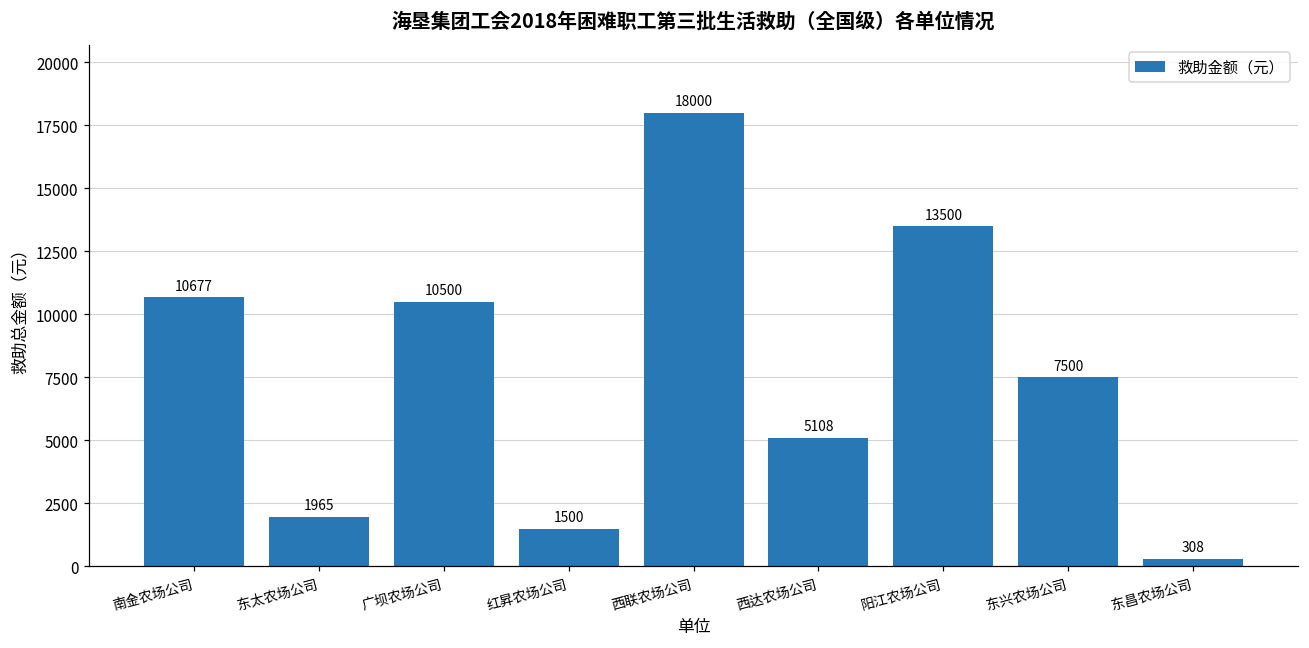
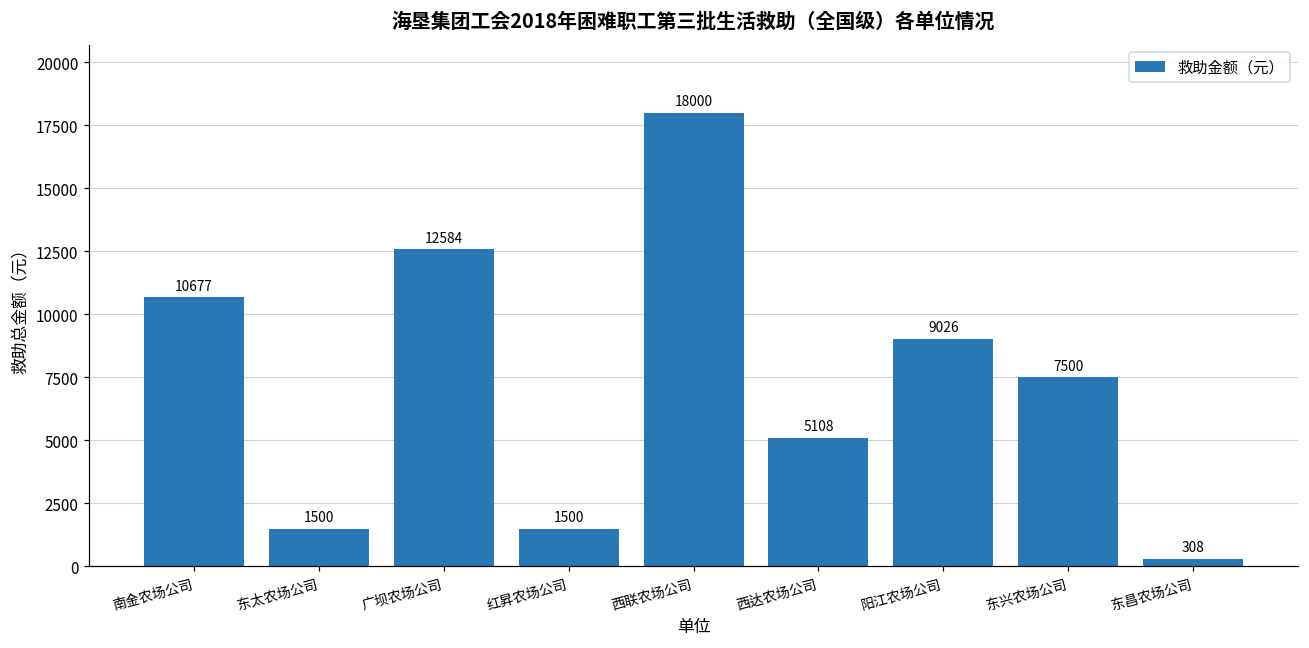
东太农场公司: 1965 -> 1500
广坝农场公司: 10500 -> 12584
阳江农场公司: 13500 -> 9026
